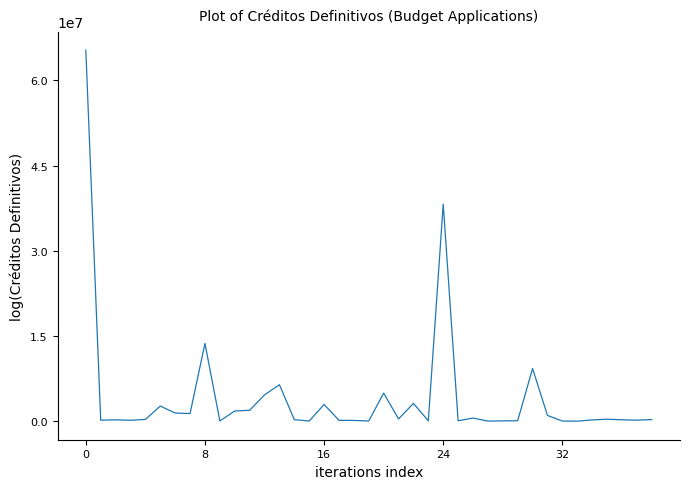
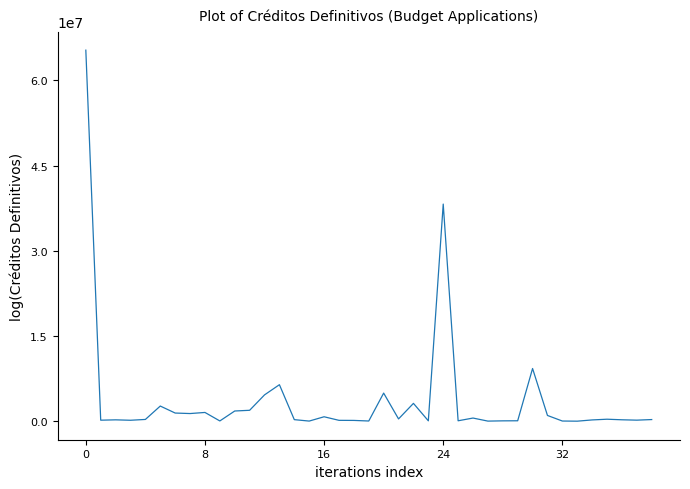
8: 14000000 -> 2000000
16: 3000000 -> 1000000
